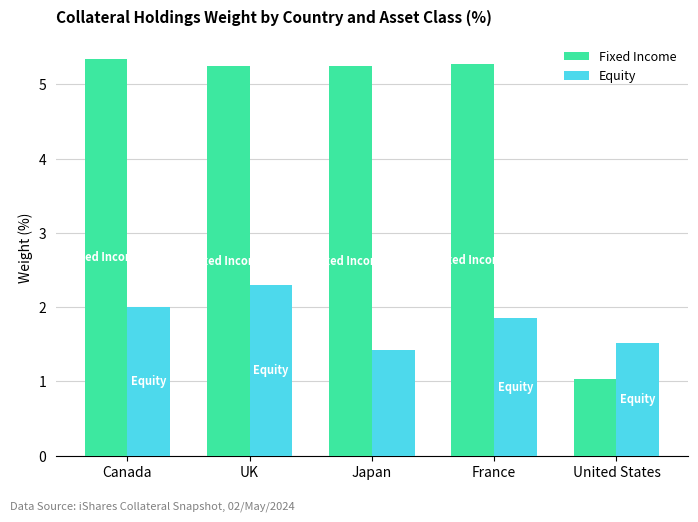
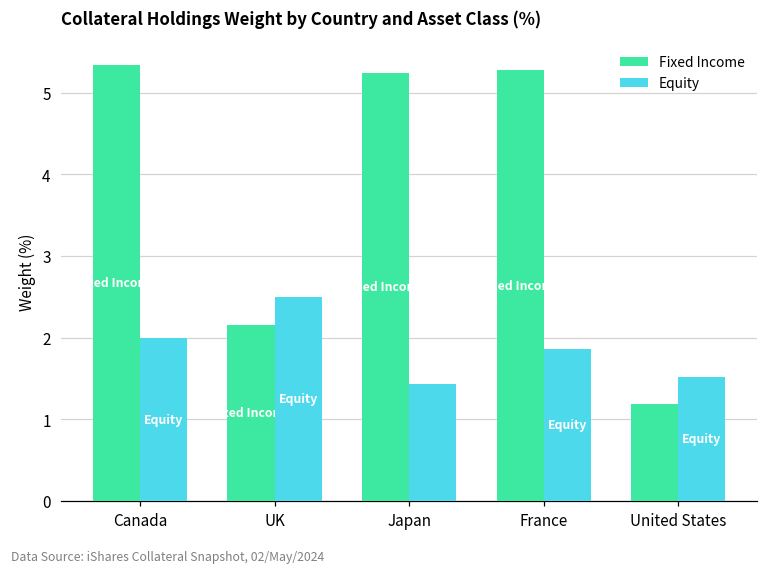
Fixed Income, UK: 5.2 -> 2.2
Equity, UK: 2.3 -> 2.5
Fixed Income, United States: 1.0 -> 1.2
